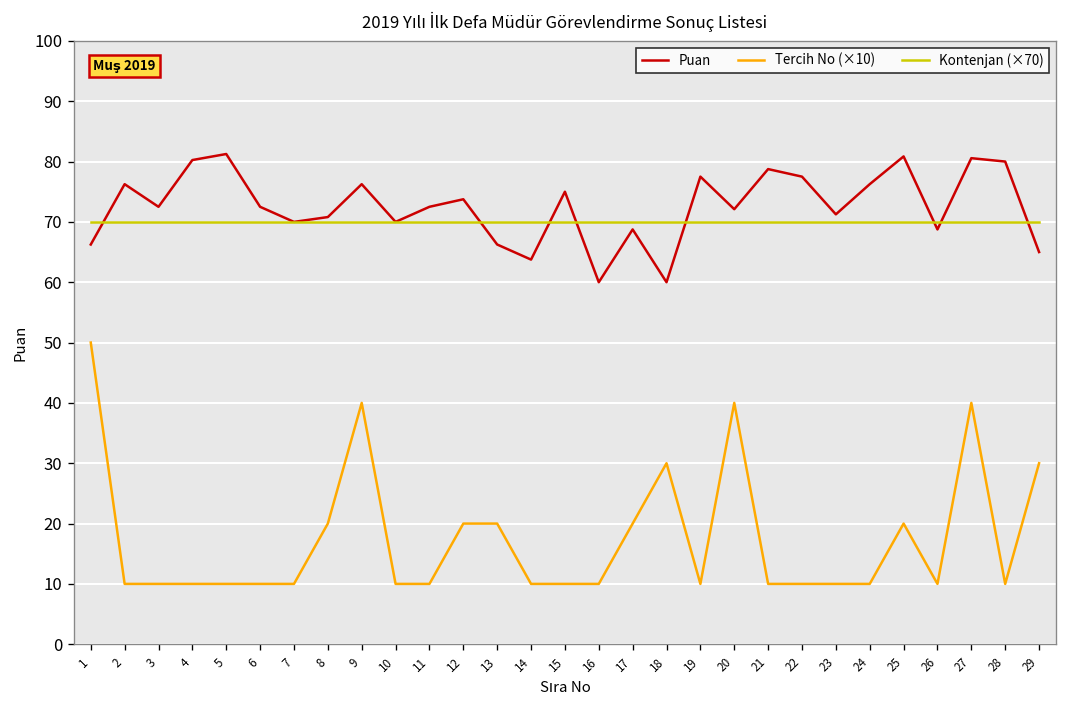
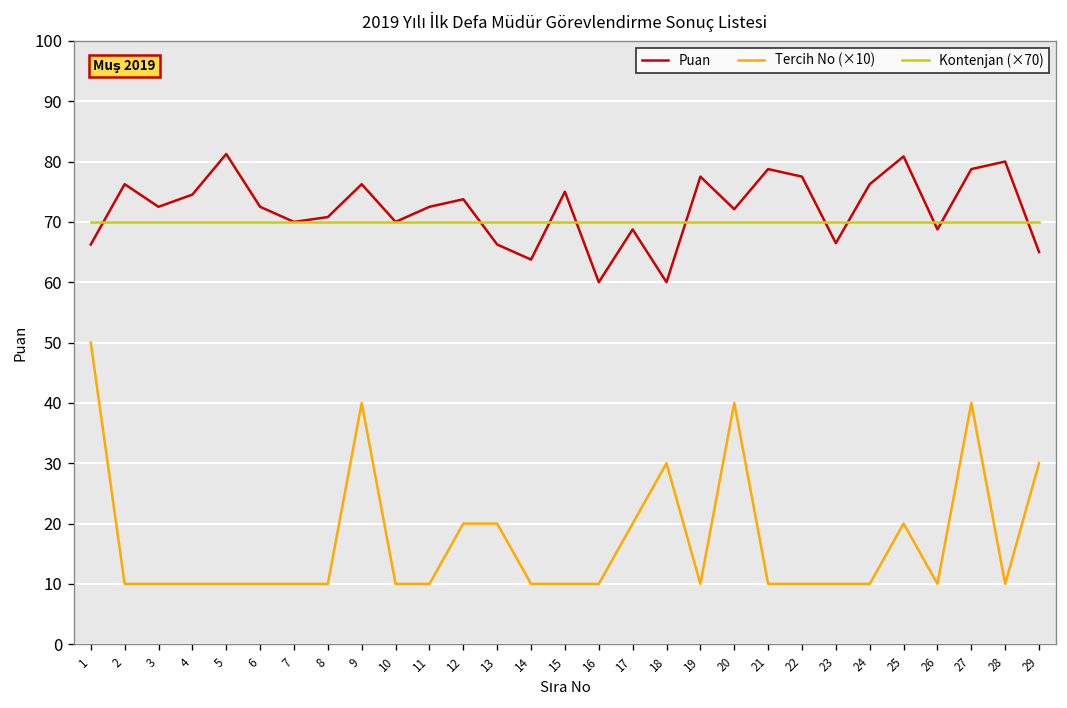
Puan, 4: 80 -> 75
Tercih No (×10), 8: 20 -> 10
Puan, 23: 71 -> 66
Puan, 27: 81 -> 79
